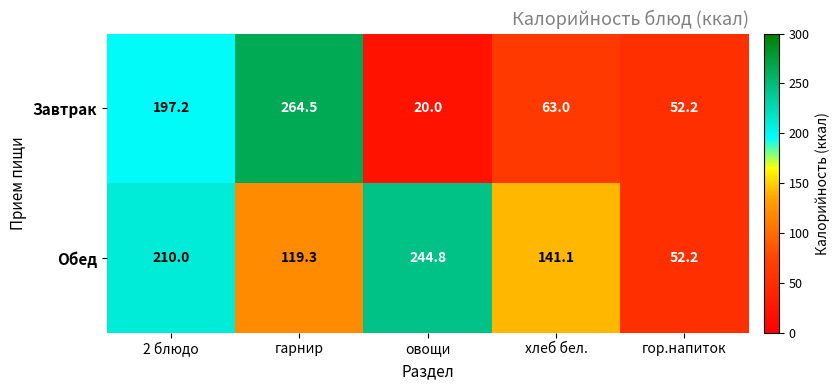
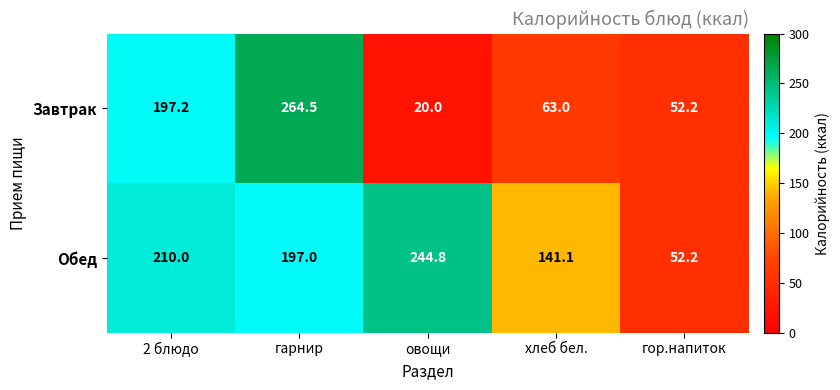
Обед, гарнир: 119.3 -> 197.0
